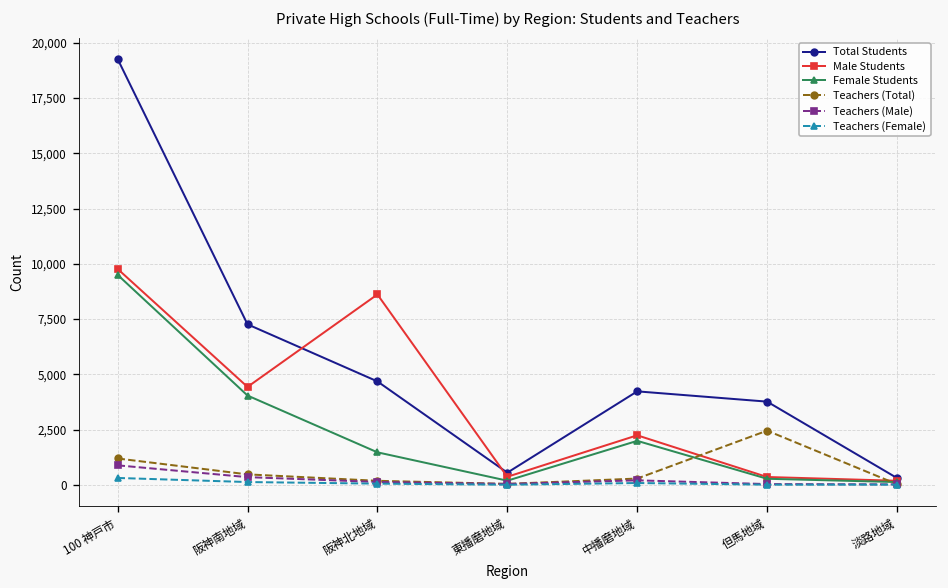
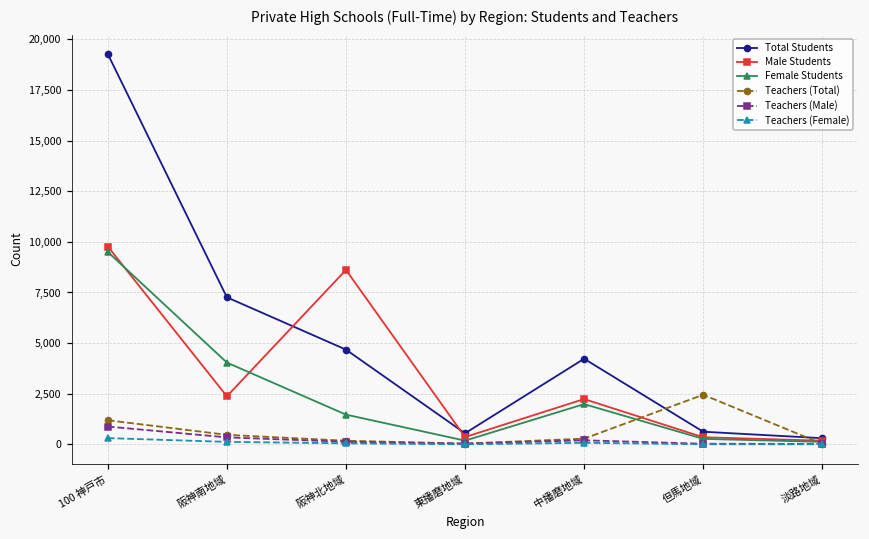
Male Students, 阪神南地域: 4,400 -> 2,400
Total Students, 但馬地域: 3,800 -> 600
